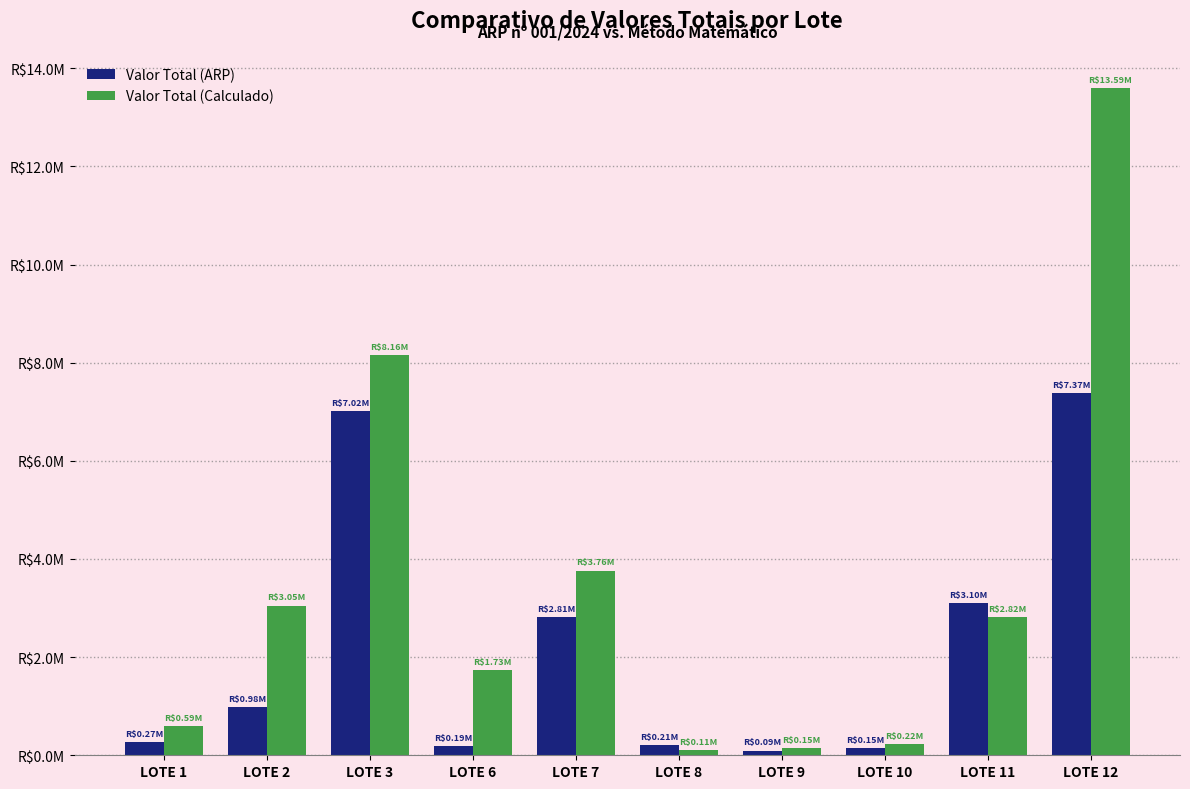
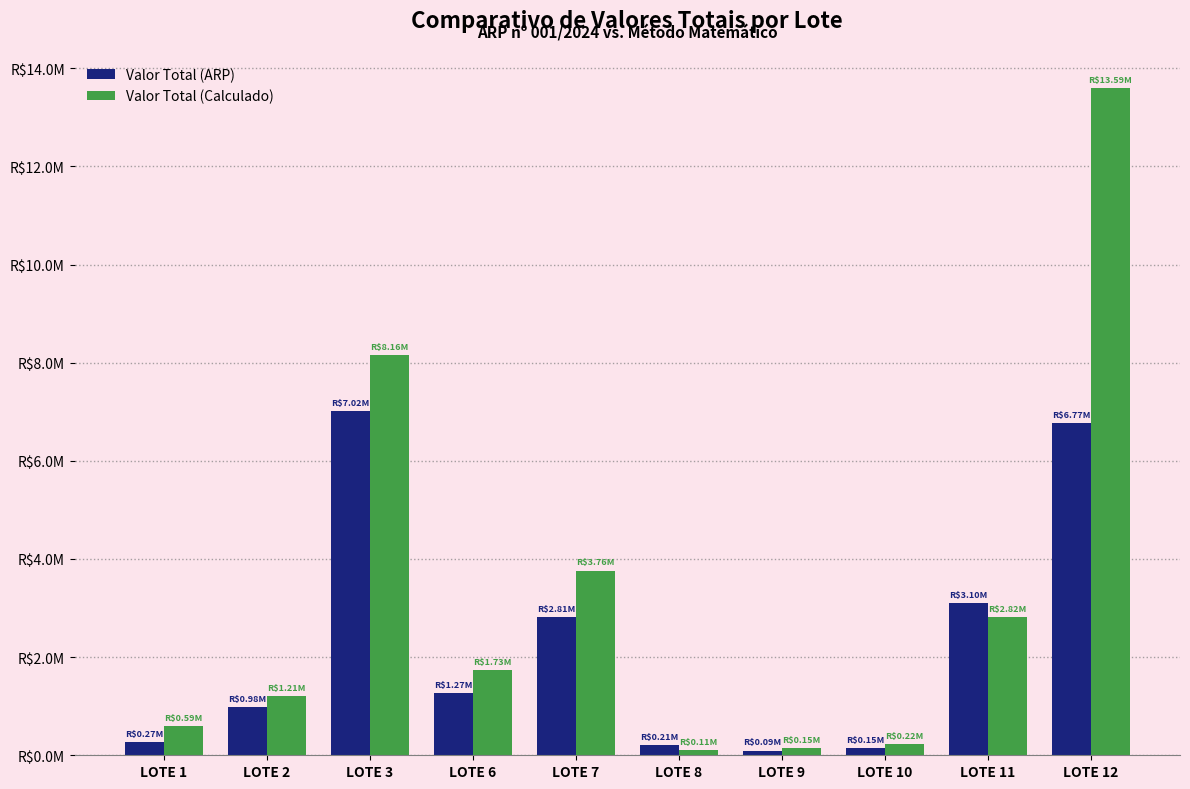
Valor Total (Calculado), LOTE 2: $3.05M -> $1.21M
Valor Total (ARP), LOTE 6: $0.19M -> $1.27M
Valor Total (ARP), LOTE 12: $7.37M -> $6.77M
